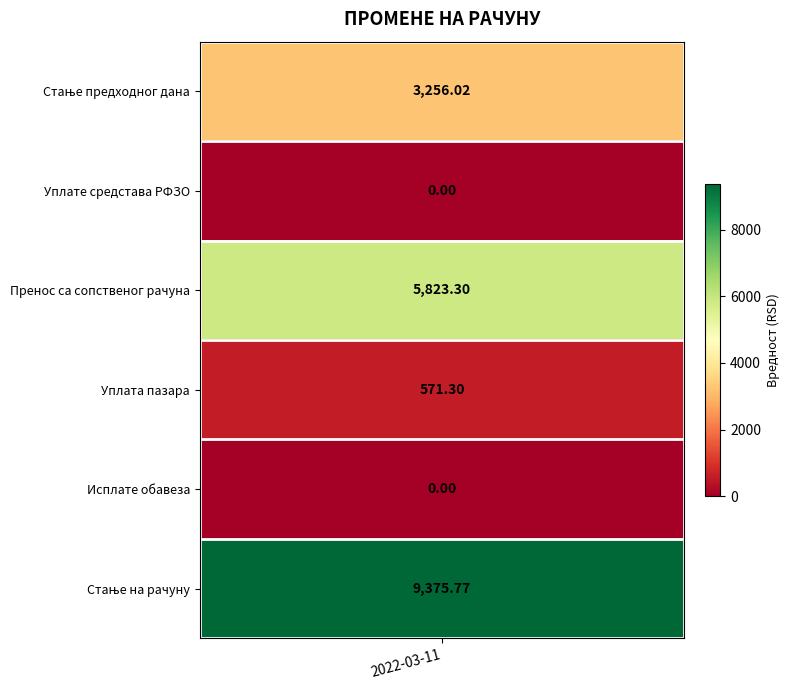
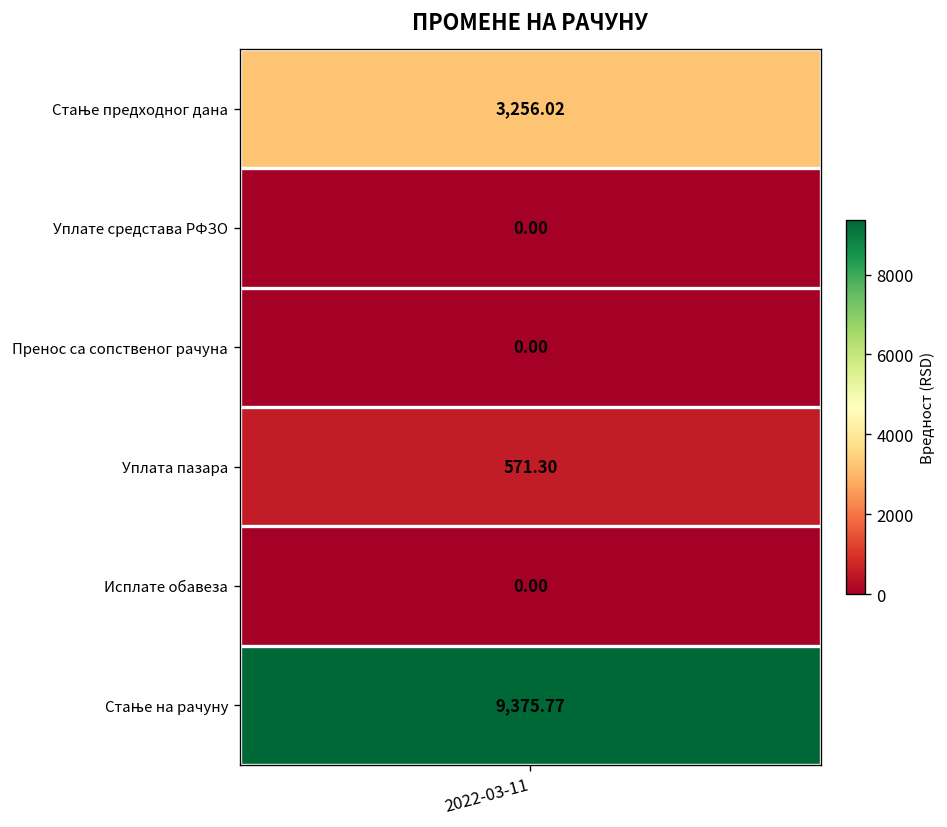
Пренос са сопственог рачуна, 2022-03-11: 5,823.30 -> 0.00
